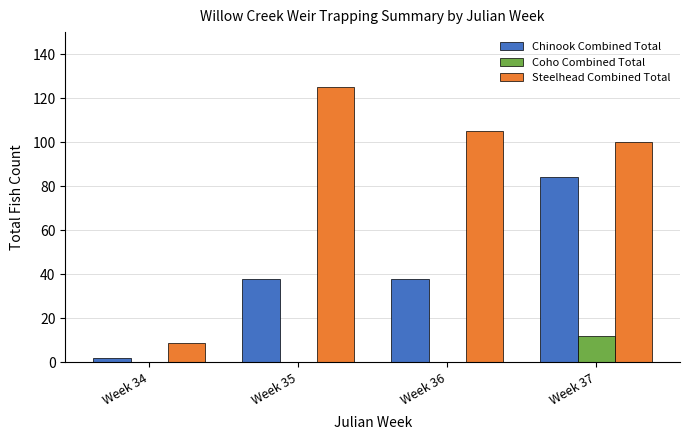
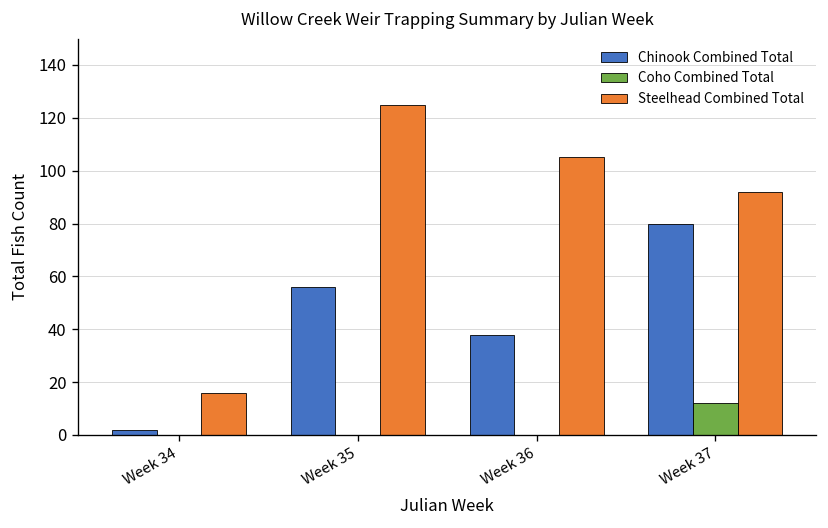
Steelhead Combined Total, Week 34: 9 -> 16
Chinook Combined Total, Week 35: 38 -> 56
Chinook Combined Total, Week 37: 84 -> 80
Steelhead Combined Total, Week 37: 100 -> 92
